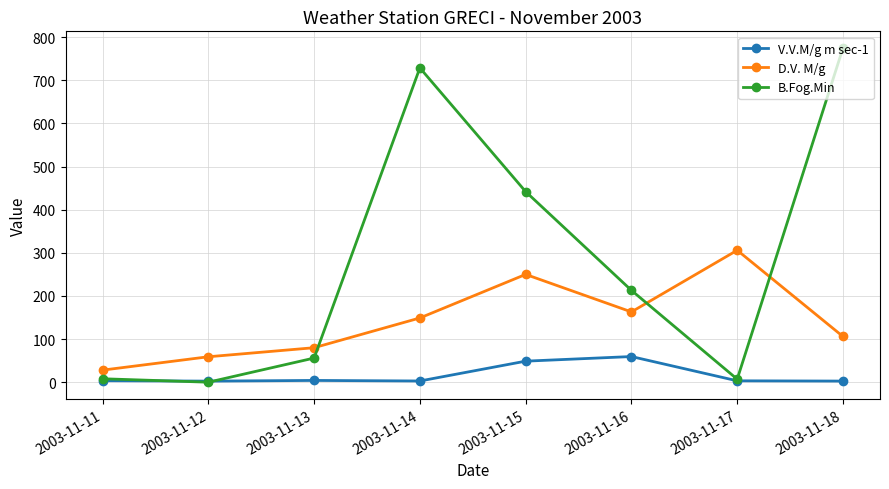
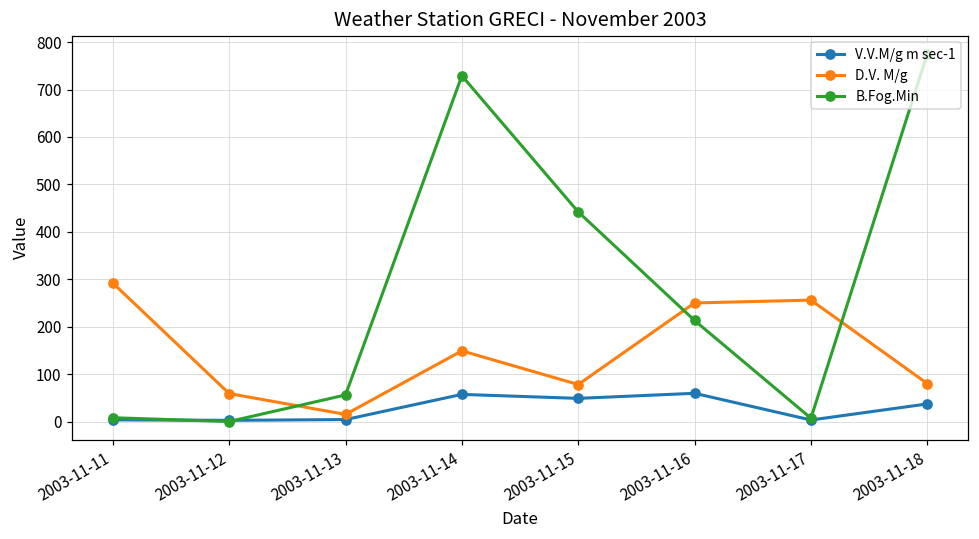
D.V. M/g, 2003-11-11: 30 -> 290
D.V. M/g, 2003-11-13: 80 -> 20
V.V.M/g m sec-1, 2003-11-14: 0 -> 60
D.V. M/g, 2003-11-15: 250 -> 80
D.V. M/g, 2003-11-16: 160 -> 250
D.V. M/g, 2003-11-17: 310 -> 260
V.V.M/g m sec-1, 2003-11-18: 0 -> 40
D.V. M/g, 2003-11-18: 110 -> 80
